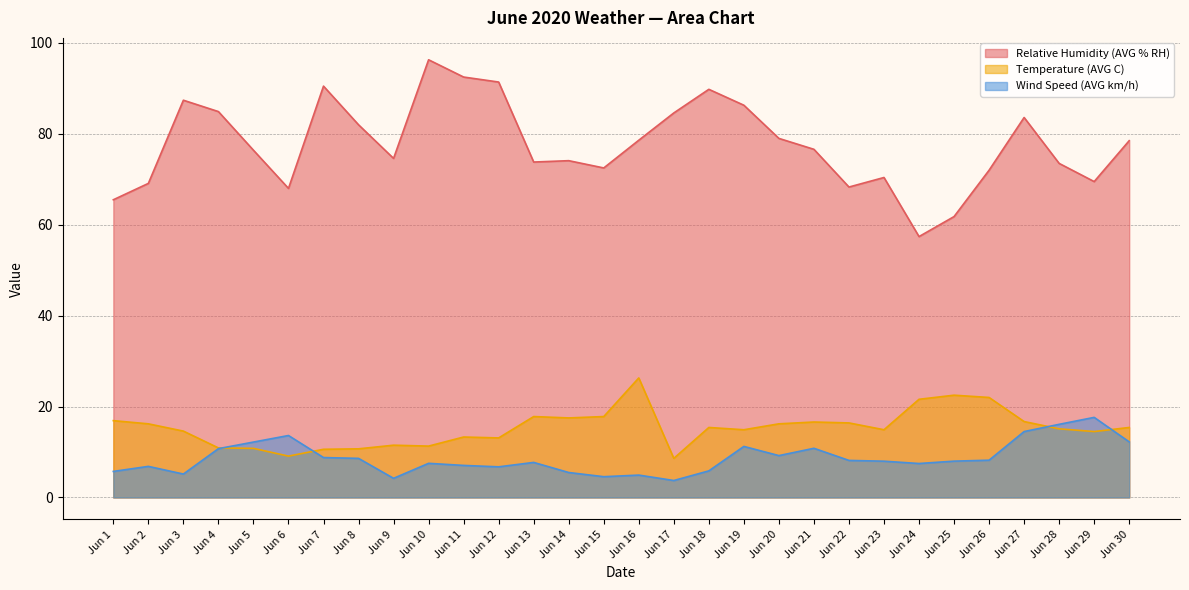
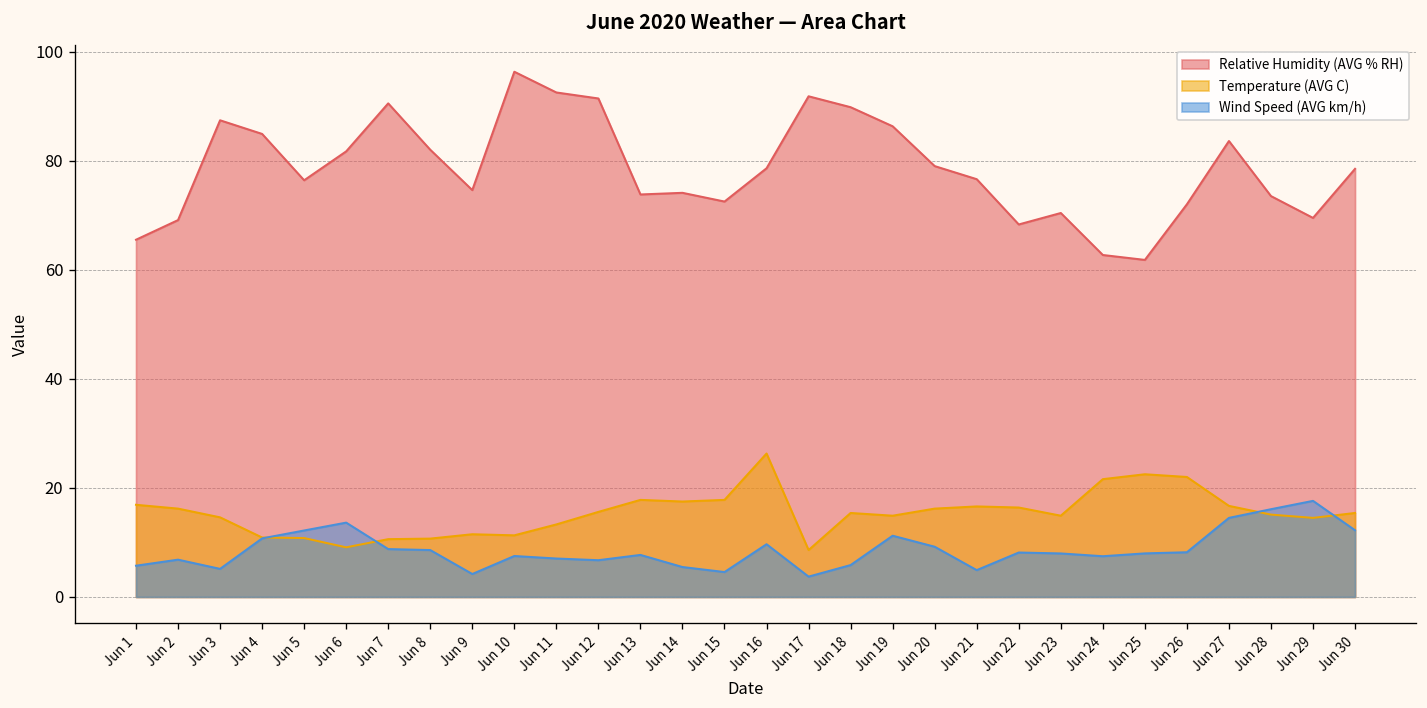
Relative Humidity (AVG % RH), Jun 6: 68 -> 82
Temperature (AVG C), Jun 12: 13 -> 16
Wind Speed (AVG km/h), Jun 16: 5 -> 10
Relative Humidity (AVG % RH), Jun 17: 85 -> 92
Wind Speed (AVG km/h), Jun 21: 11 -> 5
Relative Humidity (AVG % RH), Jun 24: 57 -> 63
